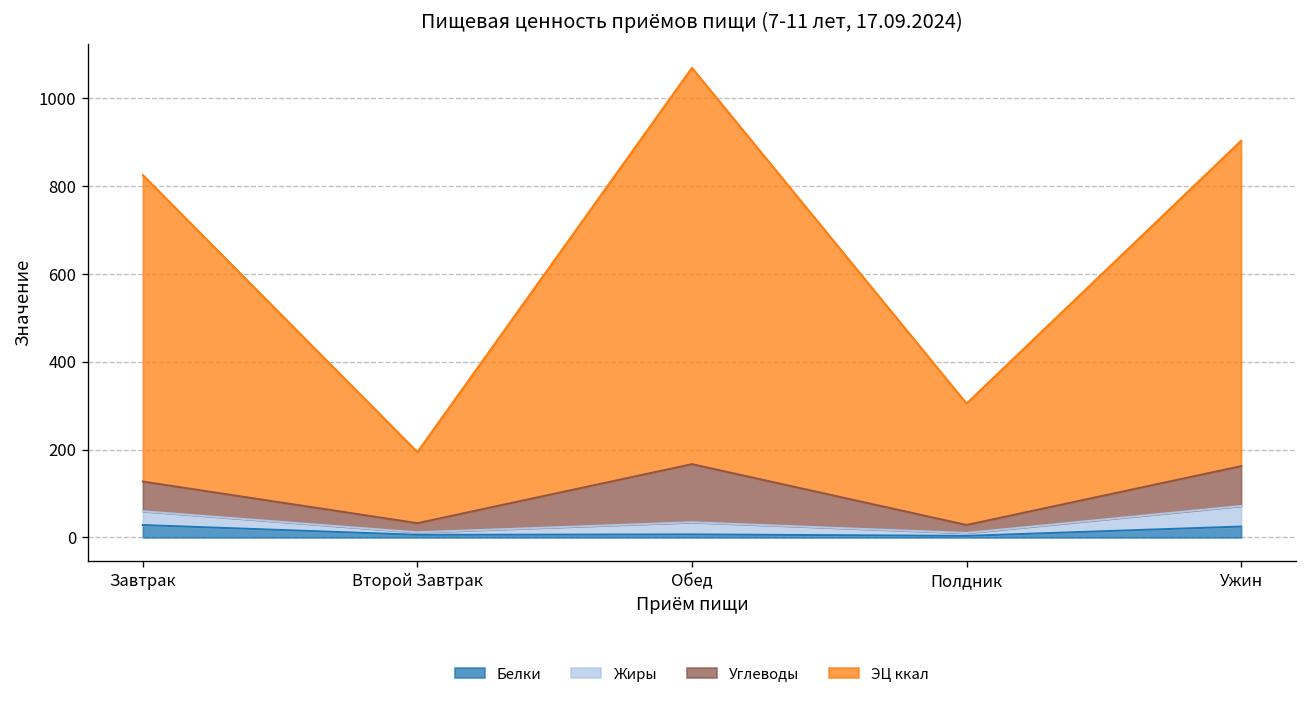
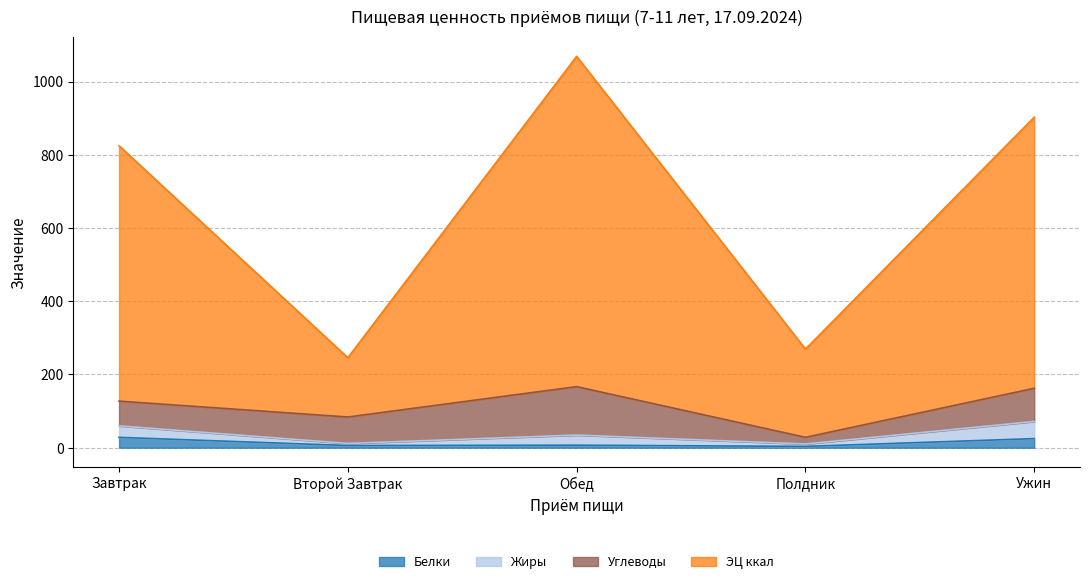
Углеводы, Второй Завтрак: 20 -> 70
ЭЦ ккал, Полдник: 280 -> 240
